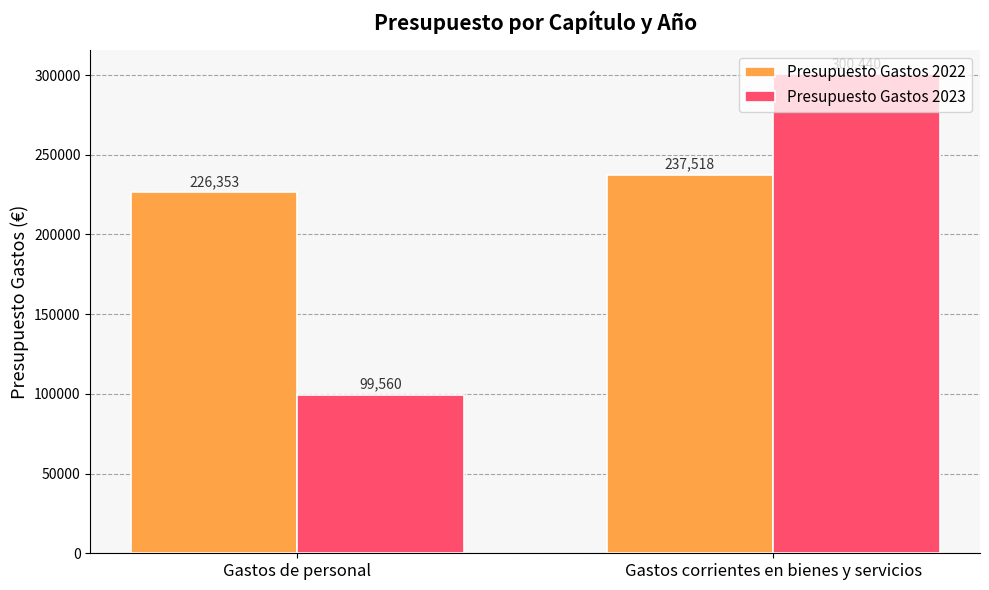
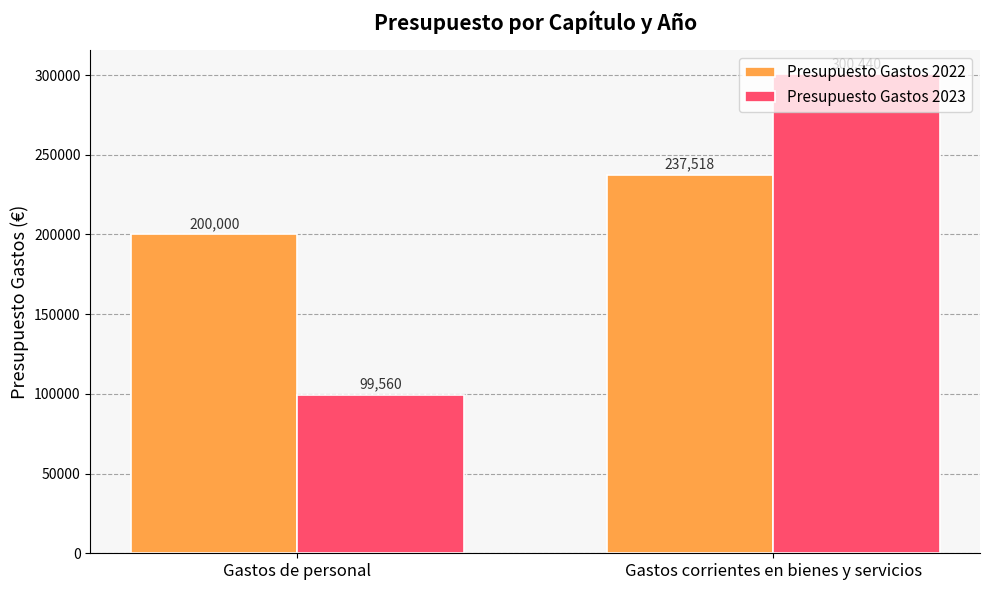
Presupuesto Gastos 2022, Gastos de personal: 226,353 -> 200,000
